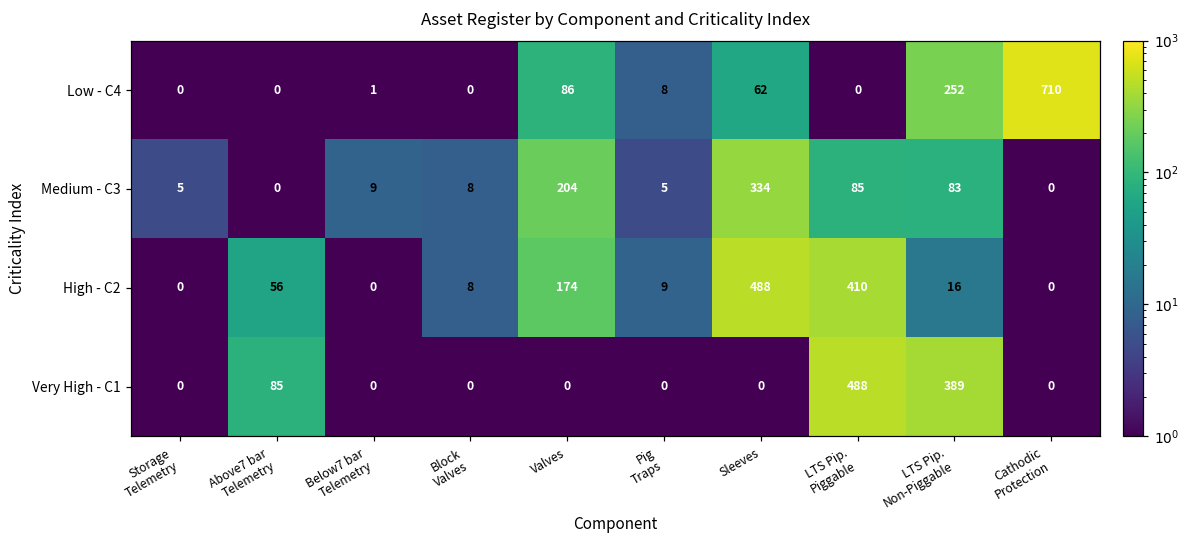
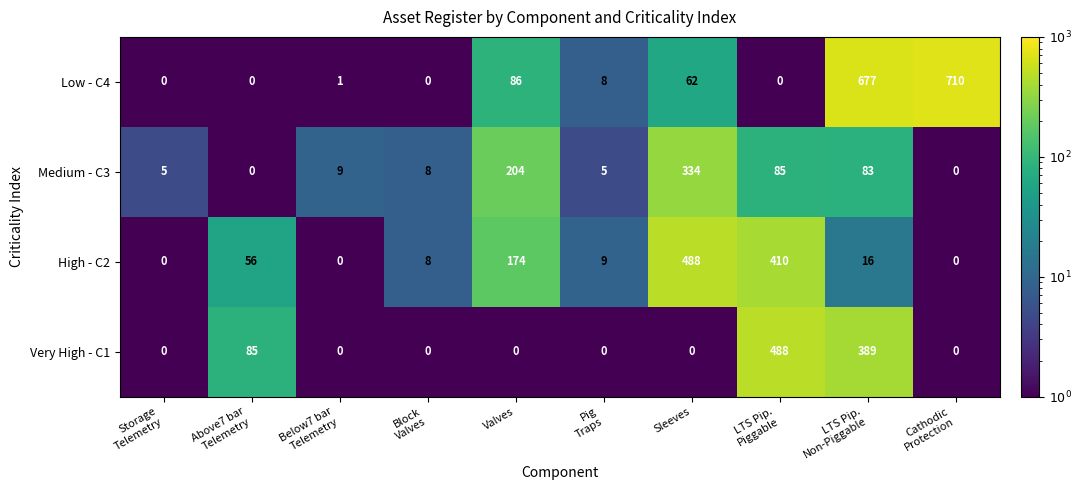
Low - C4, LTS Pip. Non-Piggable: 252 -> 677
